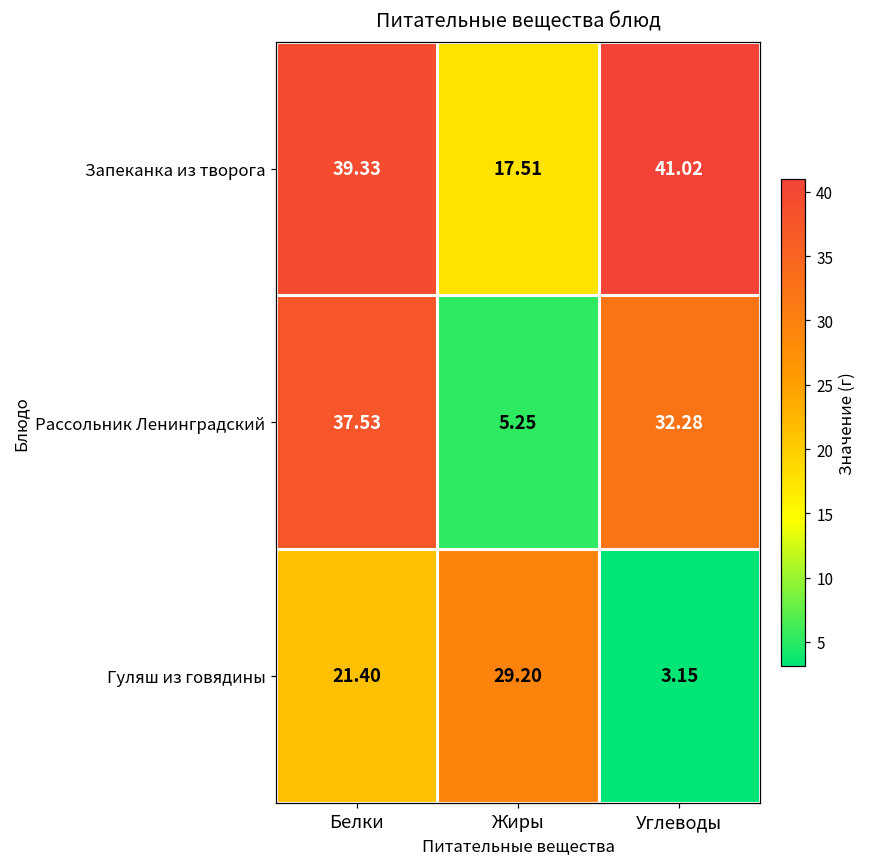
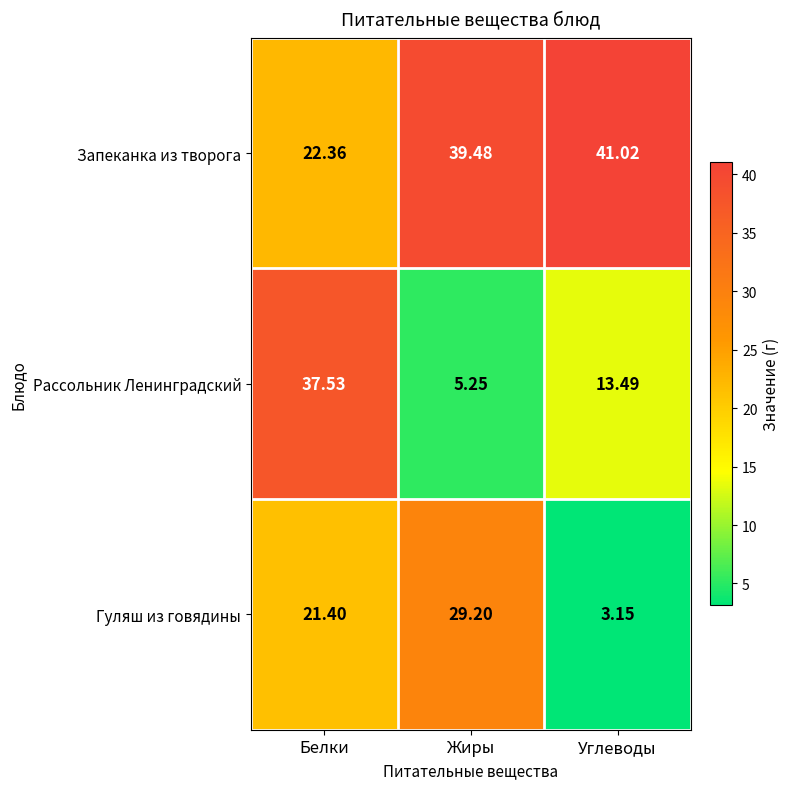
Запеканка из творога, Белки: 39.33 -> 22.36
Запеканка из творога, Жиры: 17.51 -> 39.48
Рассольник Ленинградский, Углеводы: 32.28 -> 13.49
